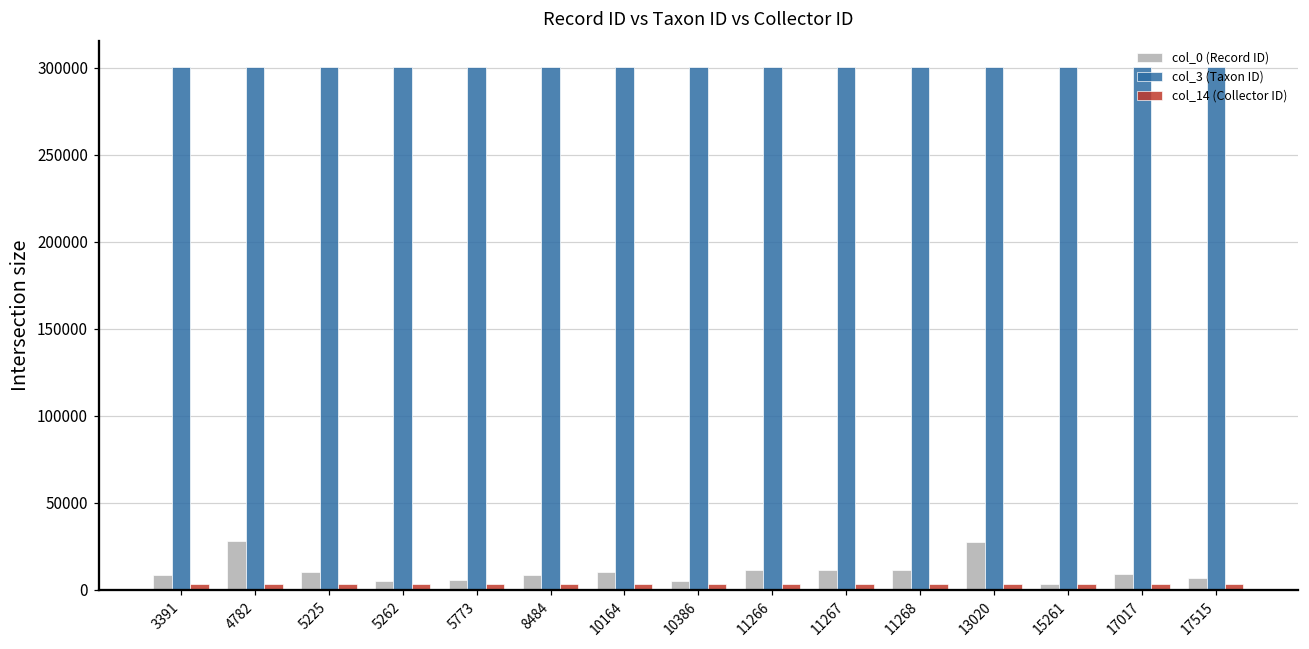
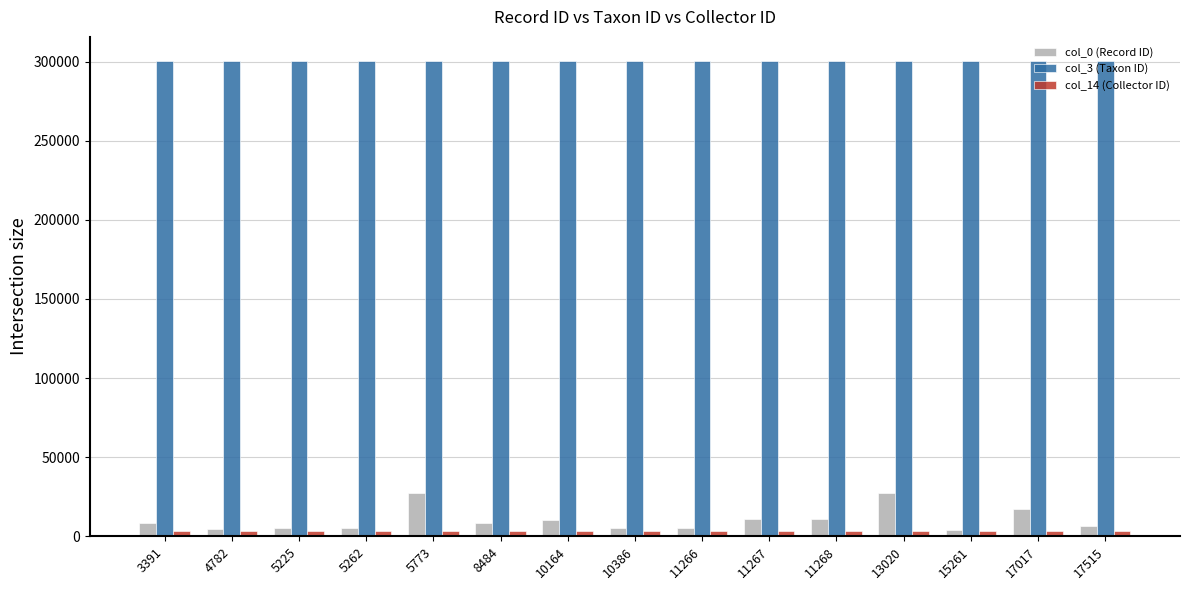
col_0 (Record ID), 4782: 28000 -> 5000
col_0 (Record ID), 5225: 10000 -> 5000
col_0 (Record ID), 5773: 6000 -> 27000
col_0 (Record ID), 11266: 11000 -> 6000
col_0 (Record ID), 17017: 9000 -> 17000
